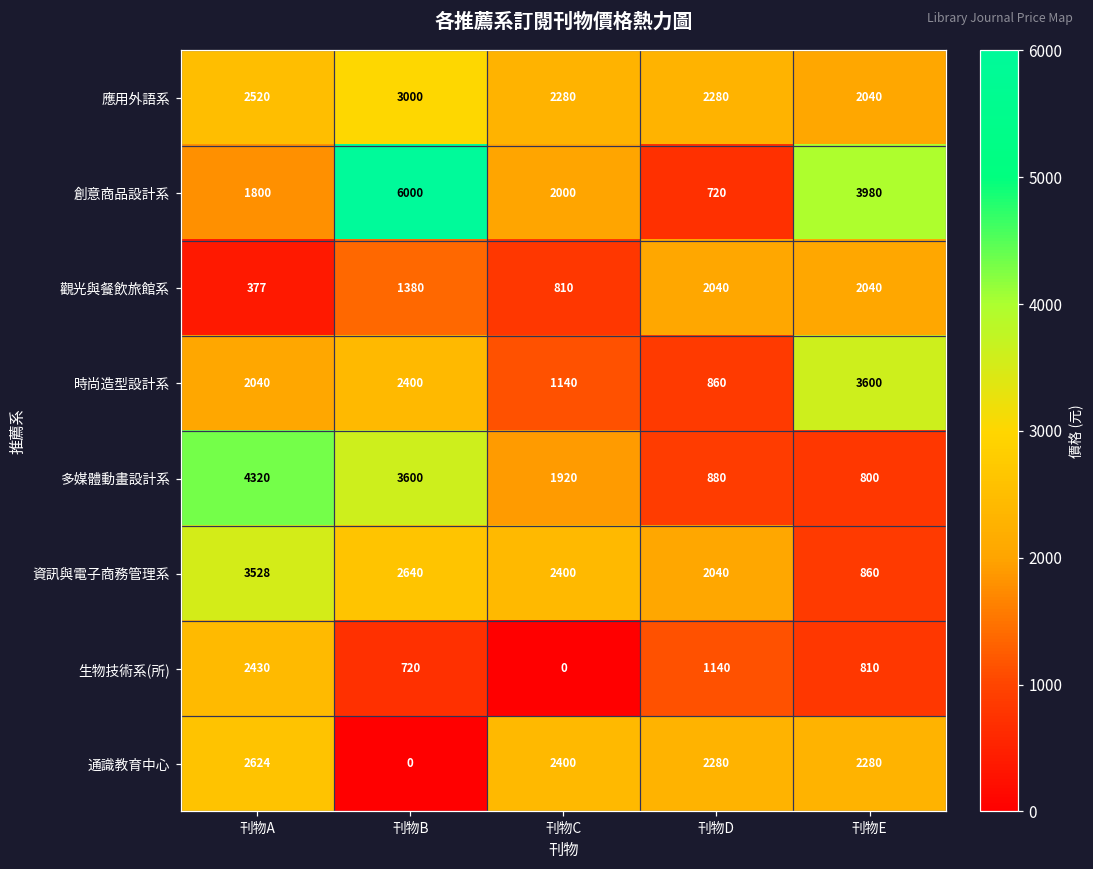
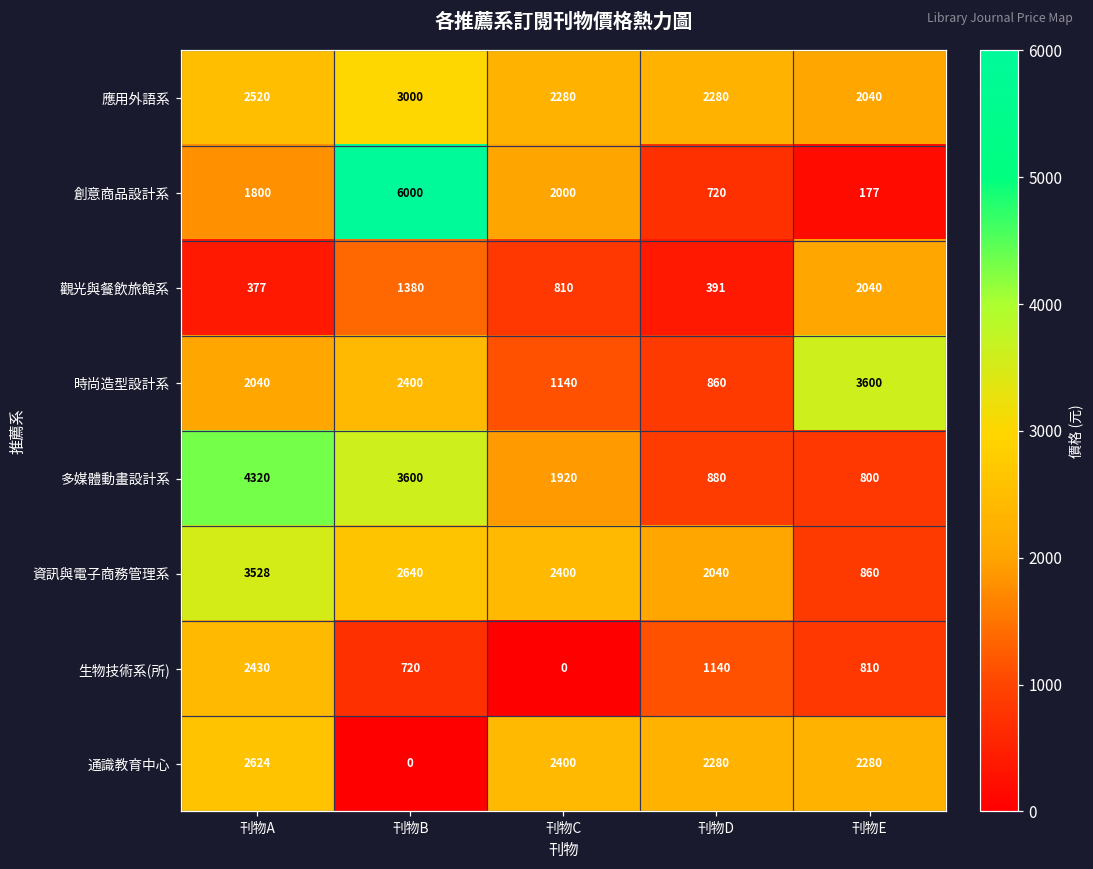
創意商品設計系, 刊物E: 3980 -> 177
觀光與餐飲旅館系, 刊物D: 2040 -> 391
